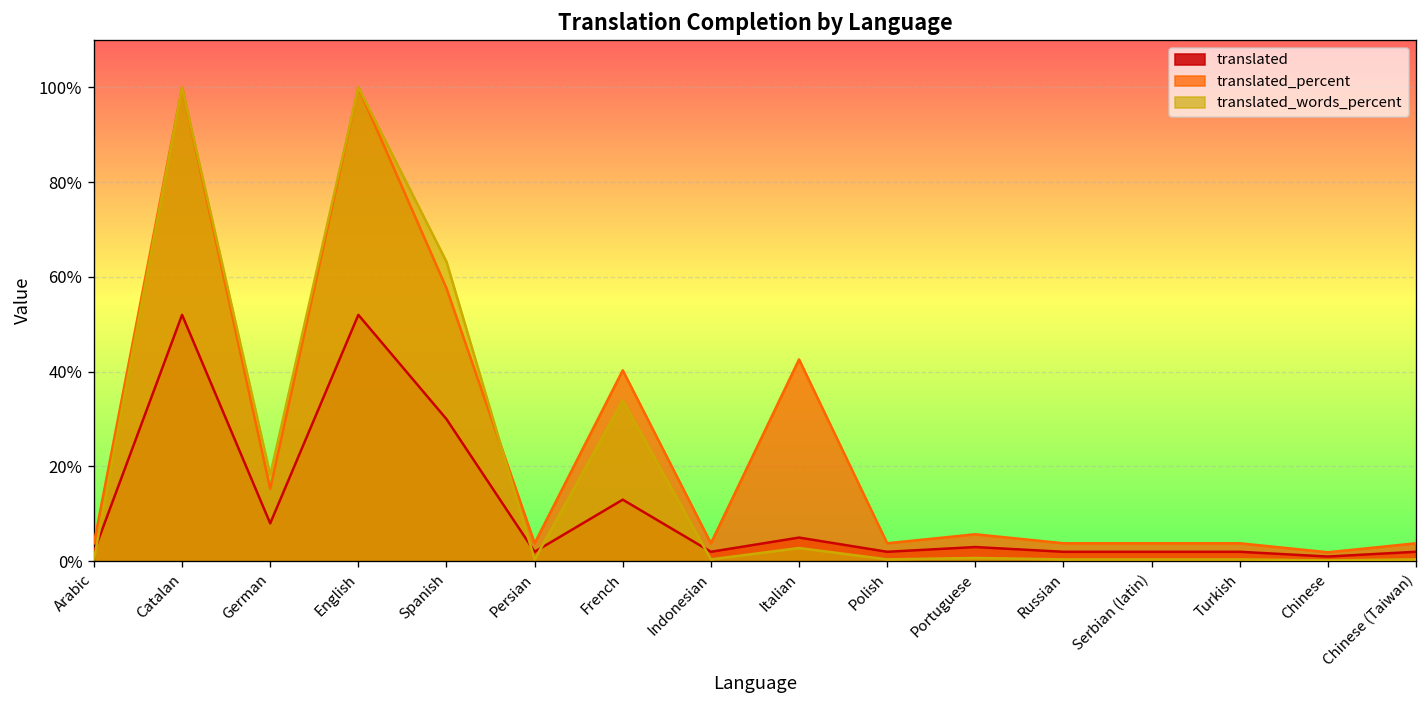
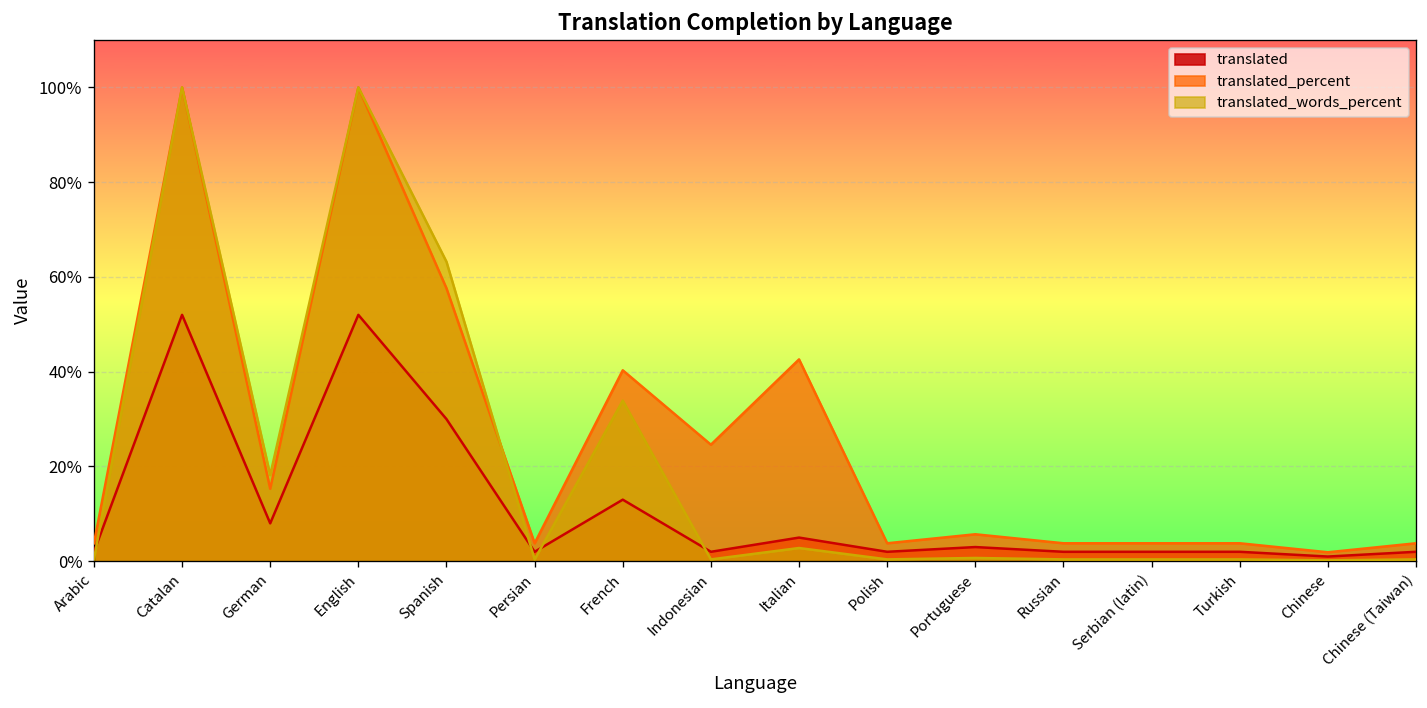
translated_percent, Indonesian: 4% -> 25%
